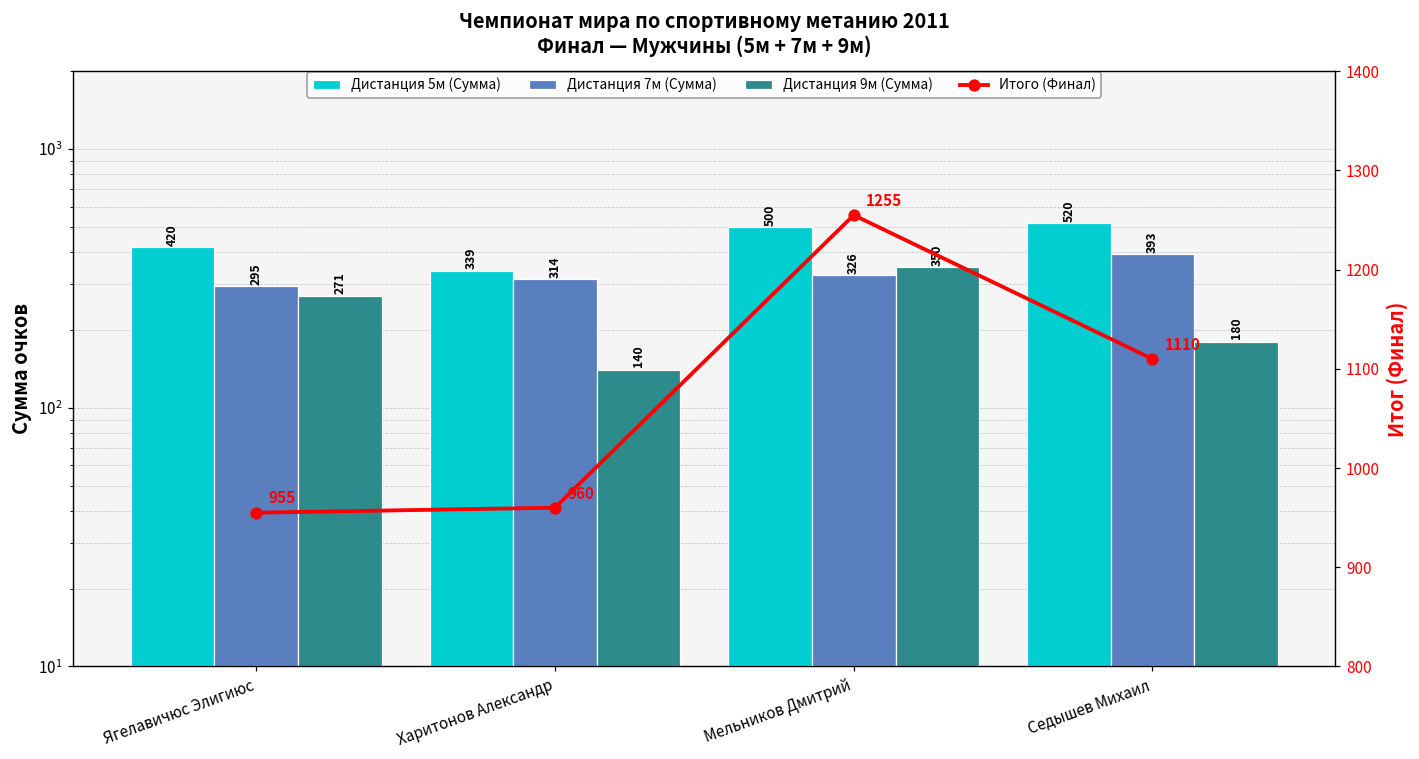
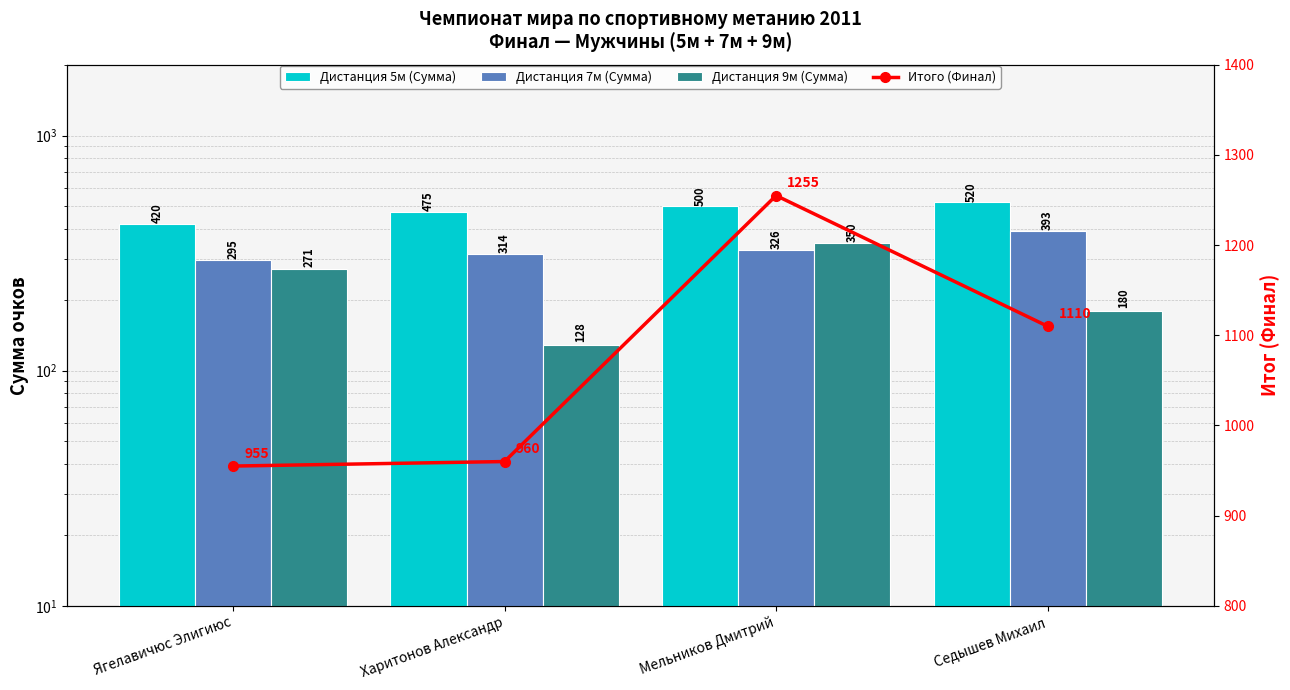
Дистанция 5м (Сумма), Харитонов Александр: 339 -> 475
Дистанция 9м (Сумма), Харитонов Александр: 140 -> 128
